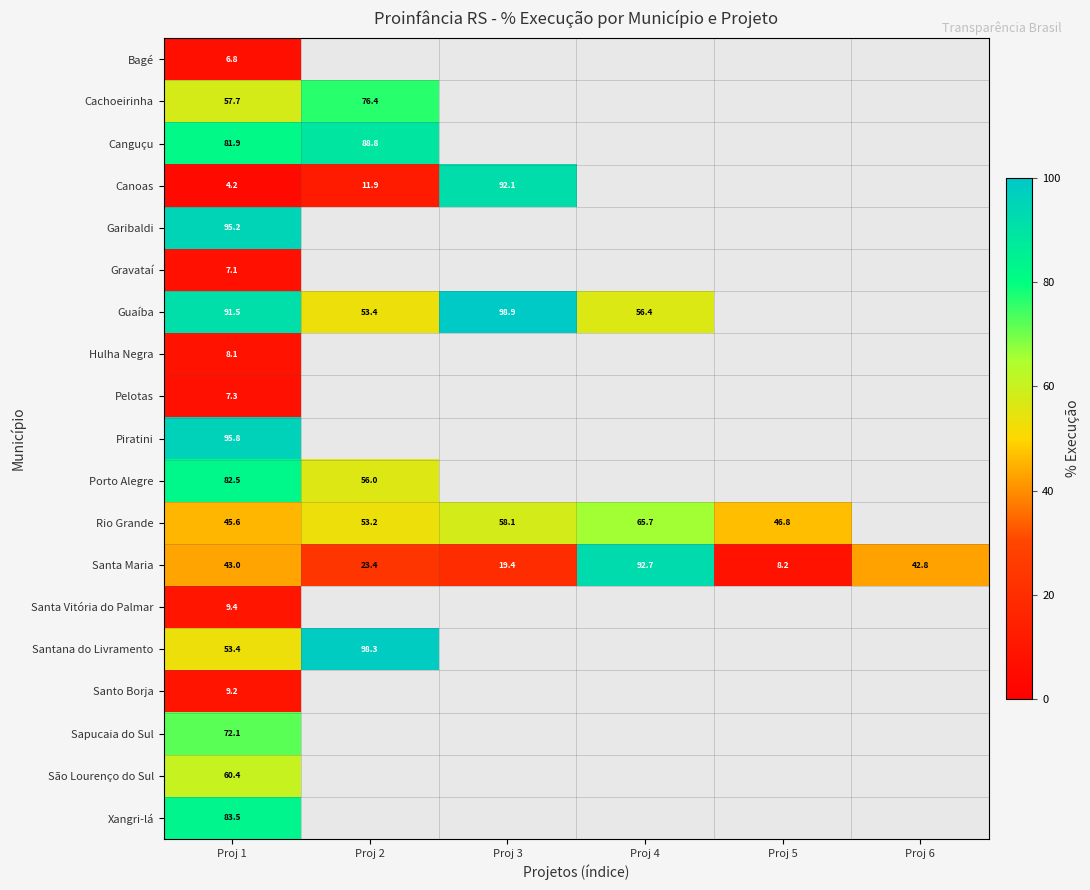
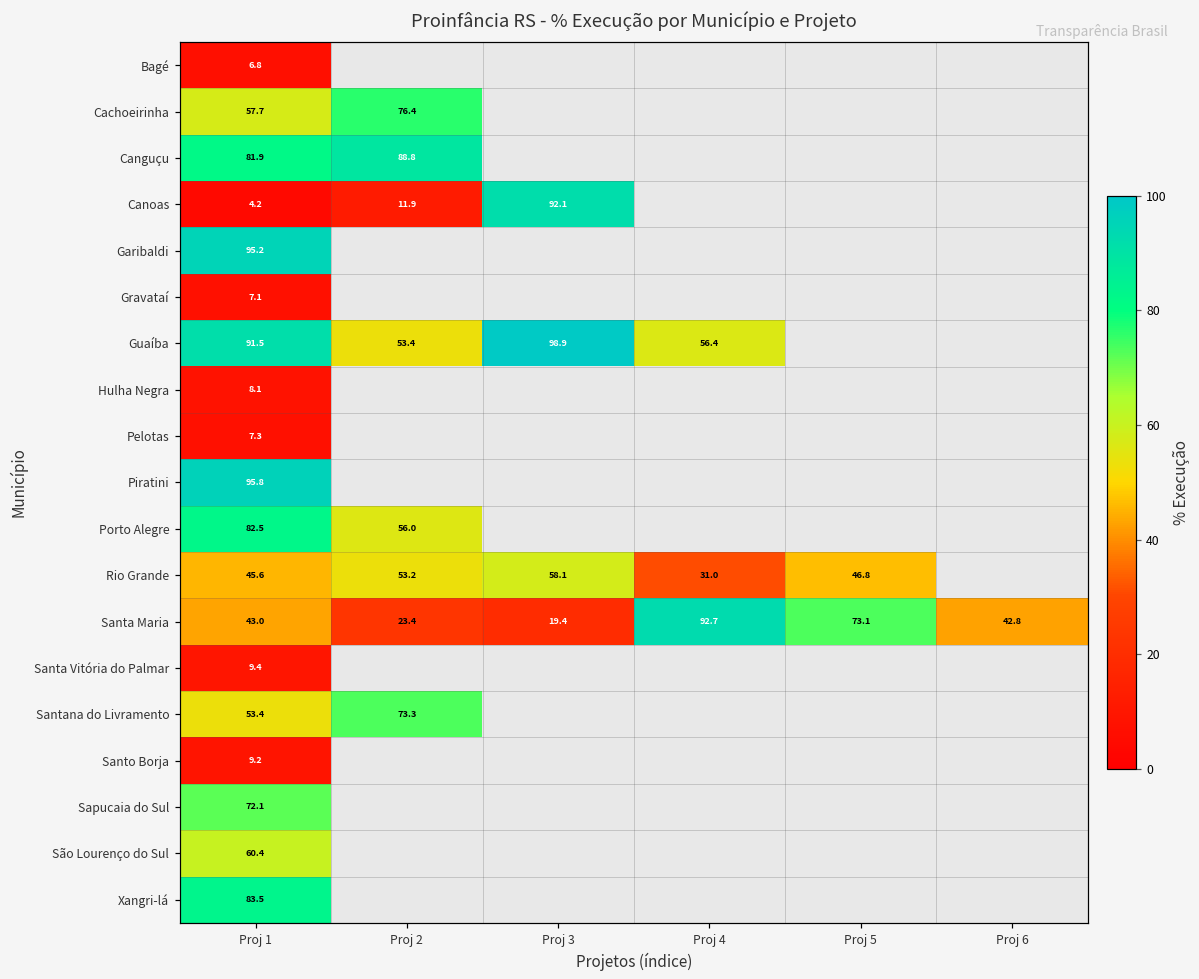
Rio Grande, Proj 4: 65.7 -> 31.0
Santa Maria, Proj 5: 8.2 -> 73.1
Santana do Livramento, Proj 2: 98.3 -> 73.3
